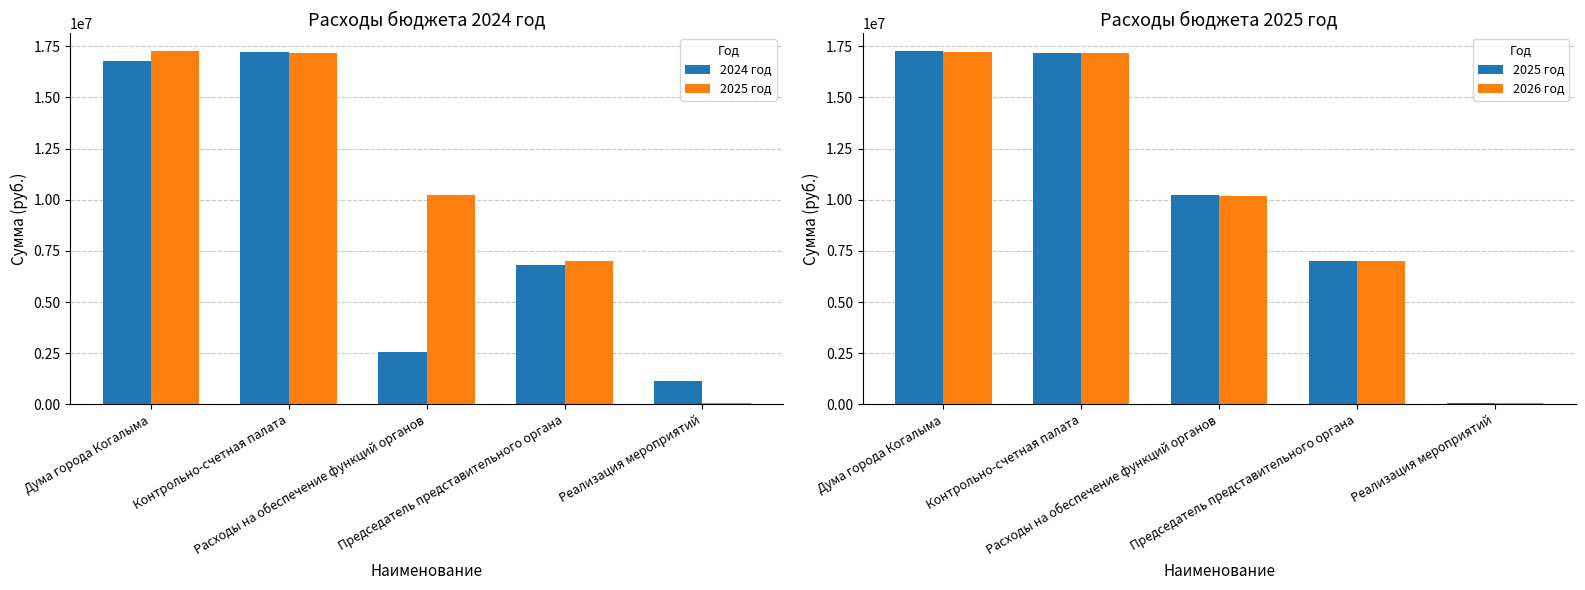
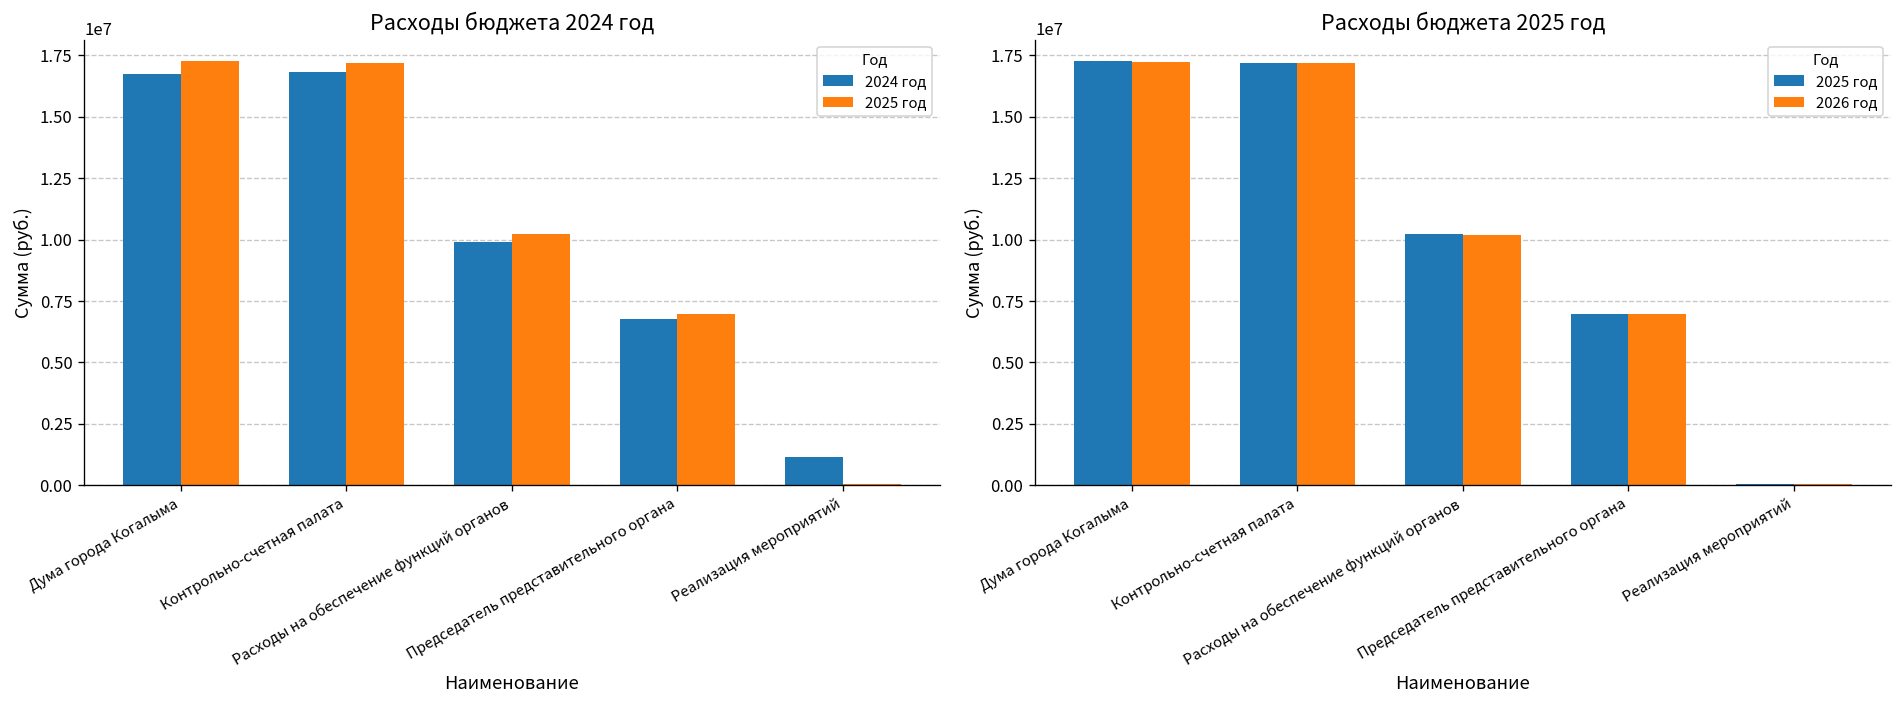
Расходы бюджета 2024 год, 2024 год, Контрольно-счетная палата: 17200000 -> 16800000
Расходы бюджета 2024 год, 2024 год, Расходы на обеспечение функций органов: 2600000 -> 9900000
